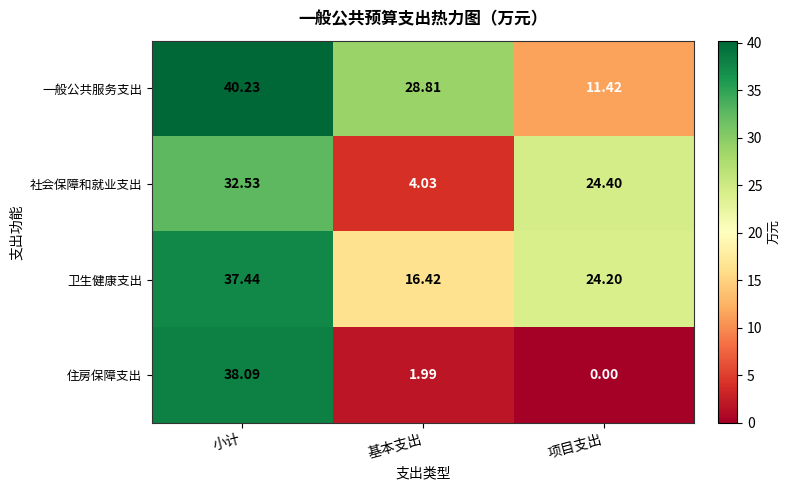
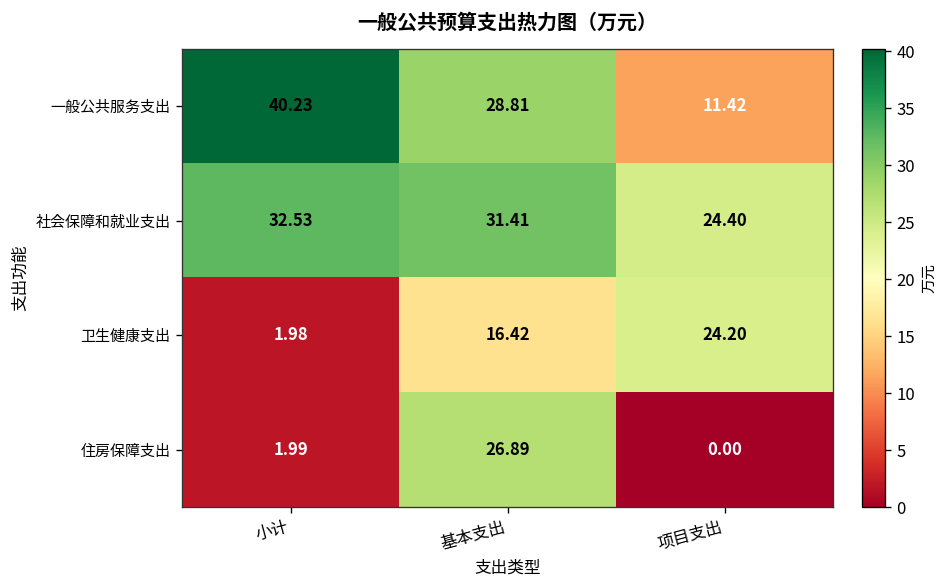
社会保障和就业支出, 基本支出: 4.03 -> 31.41
卫生健康支出, 小计: 37.44 -> 1.98
住房保障支出, 小计: 38.09 -> 1.99
住房保障支出, 基本支出: 1.99 -> 26.89
